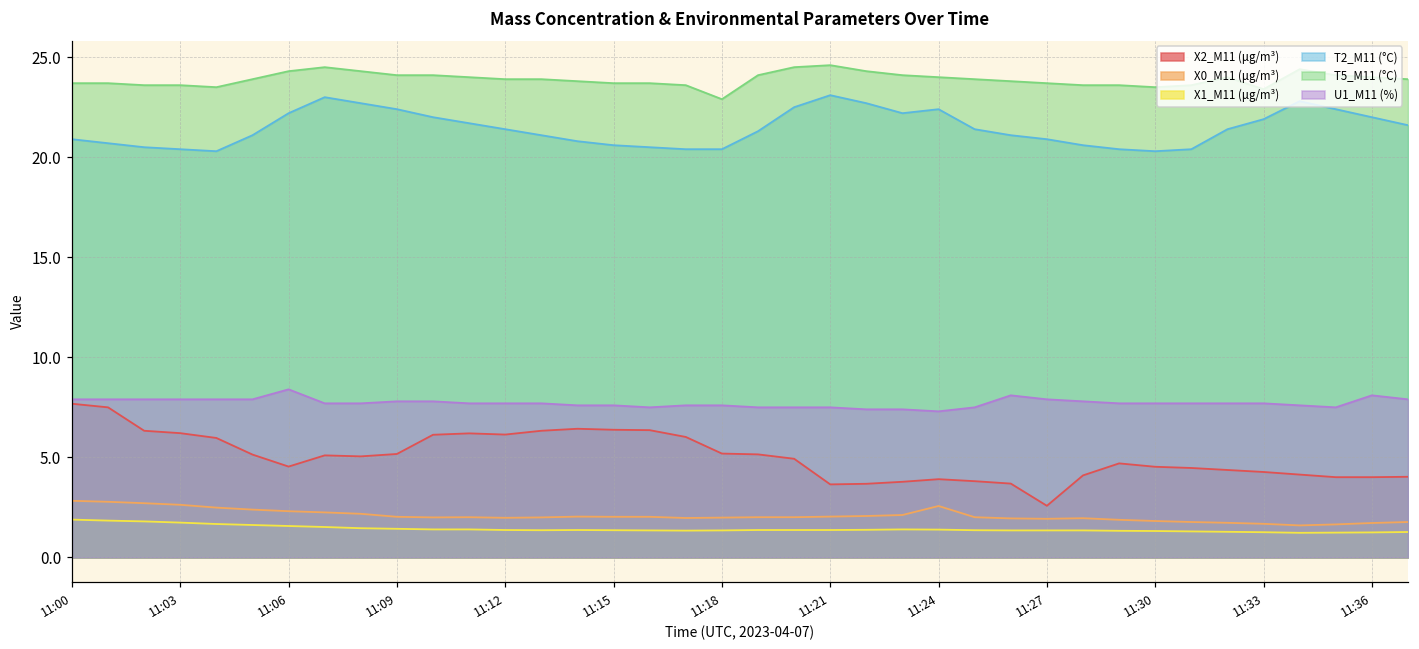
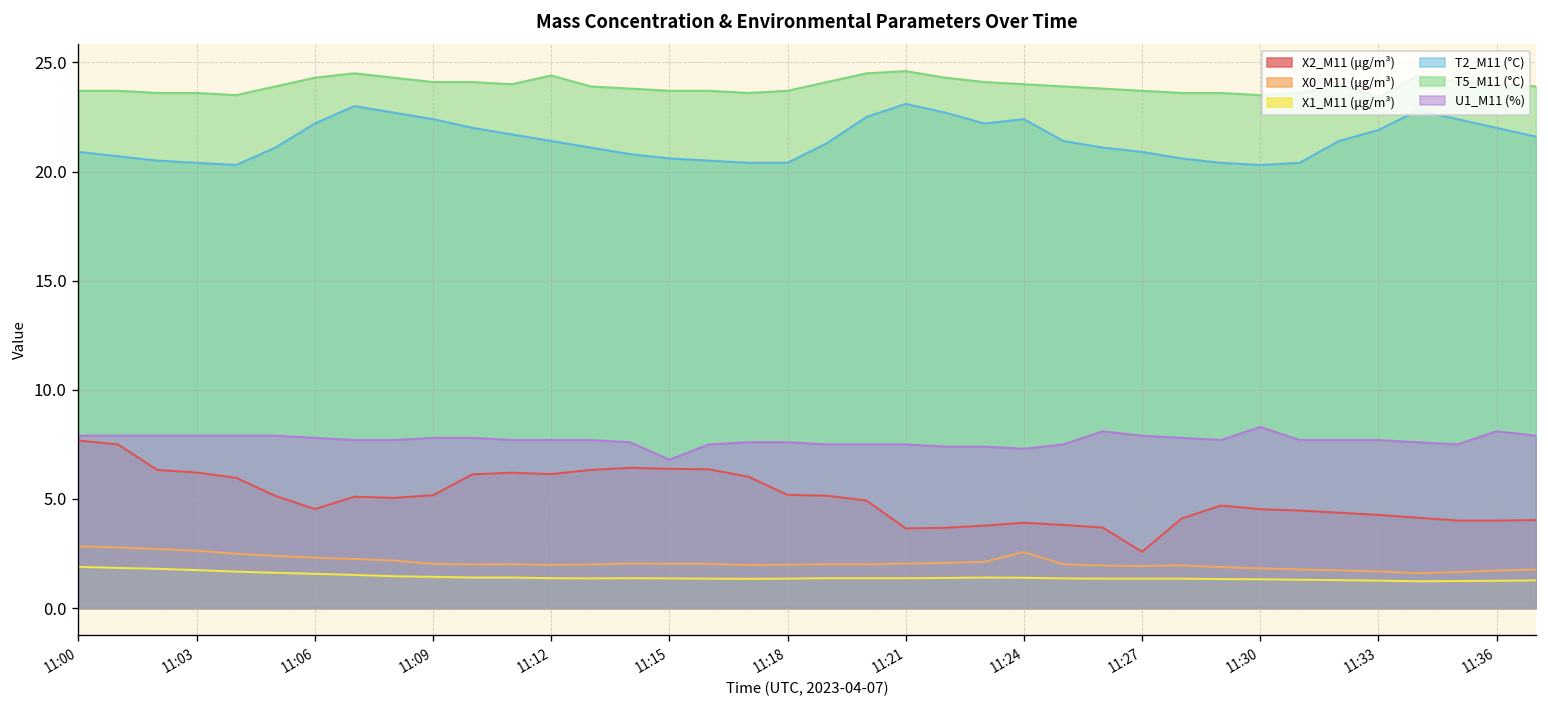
U1_M11 (%), 11:06: 8.4 -> 7.8
T5_M11 (°C), 11:12: 23.9 -> 24.4
U1_M11 (%), 11:15: 7.6 -> 6.8
T5_M11 (°C), 11:18: 22.9 -> 23.7
U1_M11 (%), 11:30: 7.7 -> 8.3
